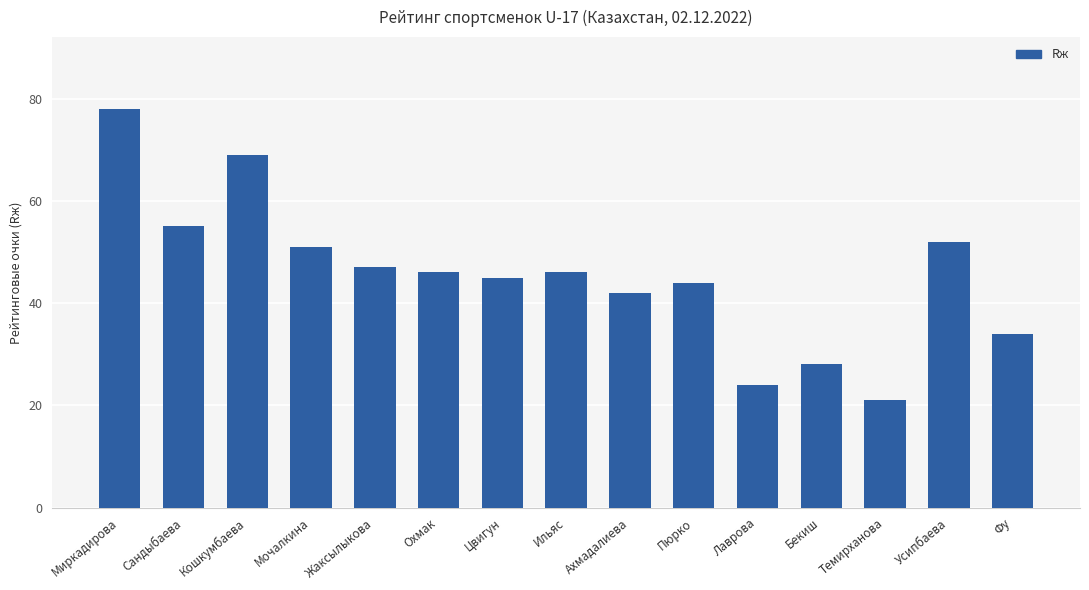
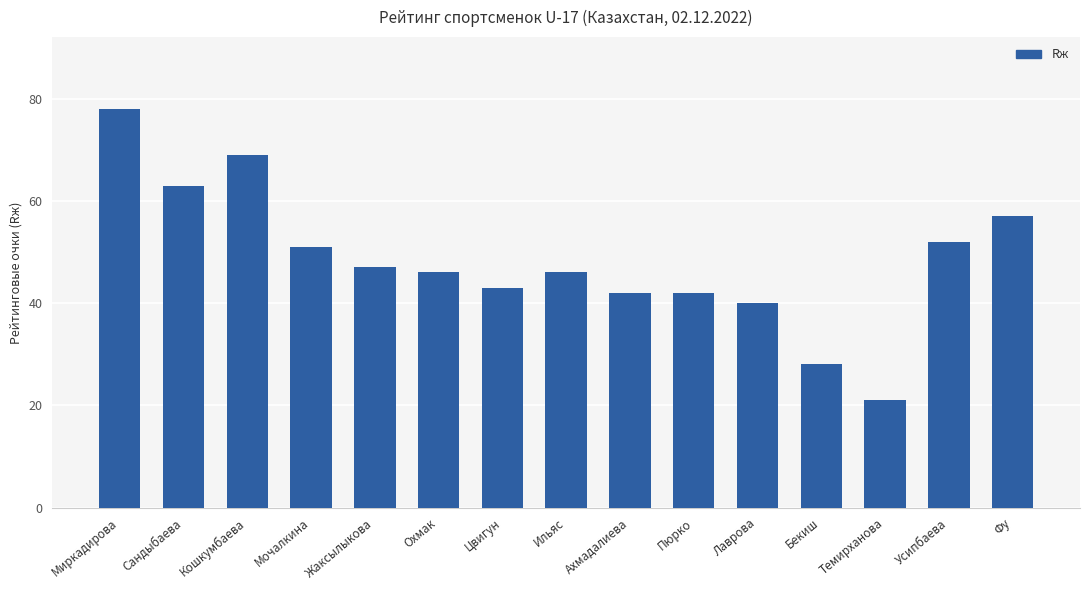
Сандыбаева: 55 -> 63
Цвигун: 45 -> 43
Пюрко: 44 -> 42
Лаврова: 24 -> 40
Фу: 34 -> 57
